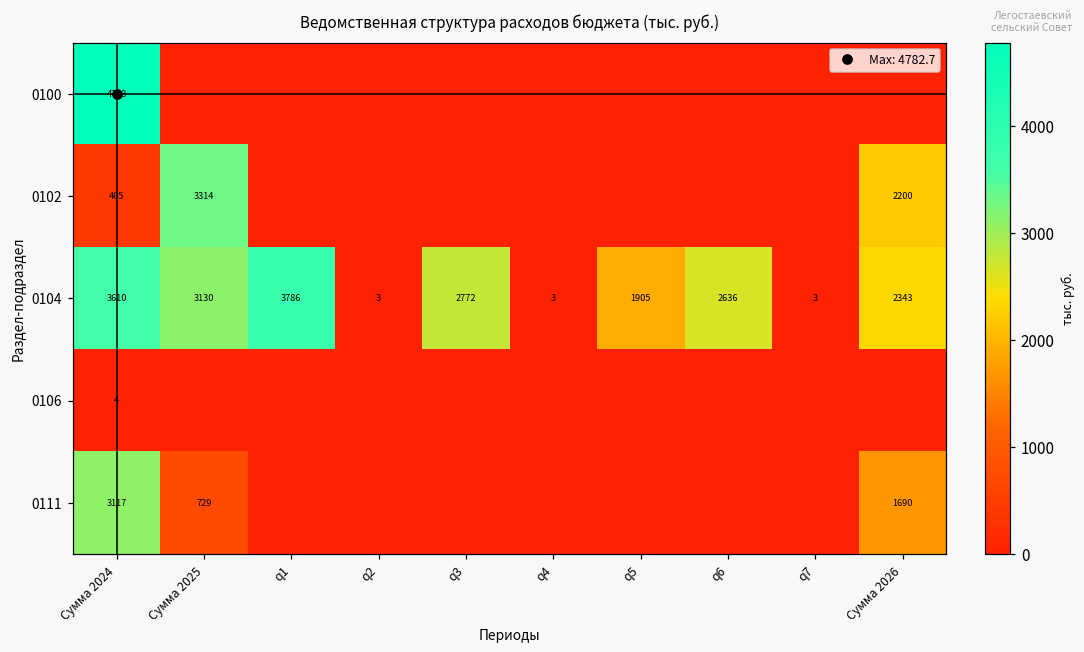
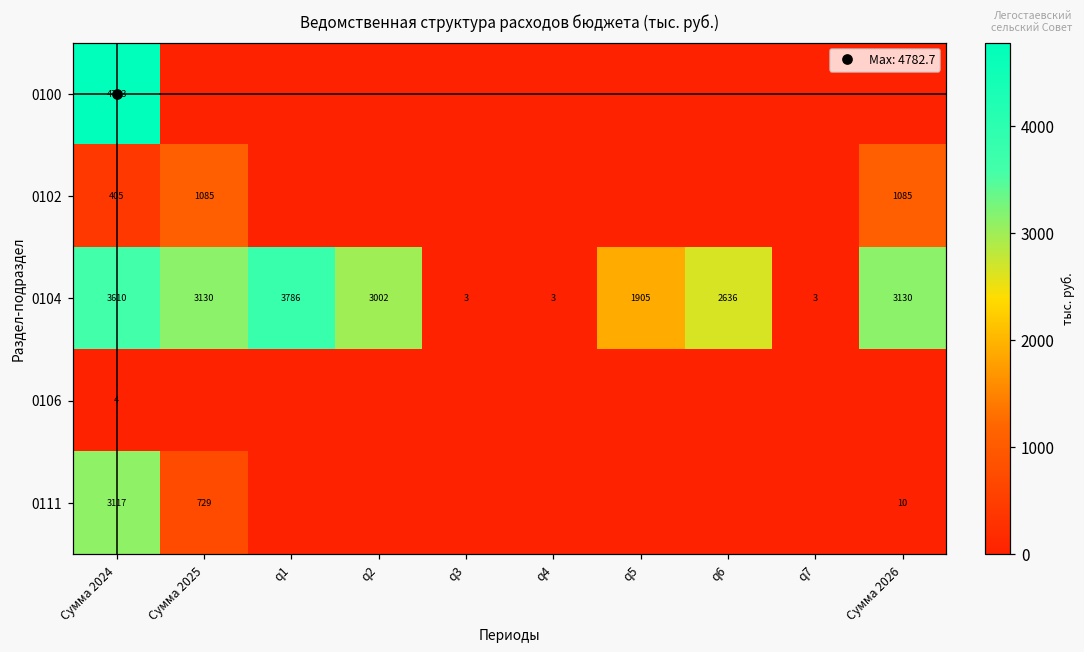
0102, Сумма 2025: 3314 -> 1085
0102, Сумма 2026: 2200 -> 1085
0104, q2: 3 -> 3002
0104, q3: 2772 -> 3
0104, Сумма 2026: 2343 -> 3130
0111, Сумма 2026: 1690 -> 10
